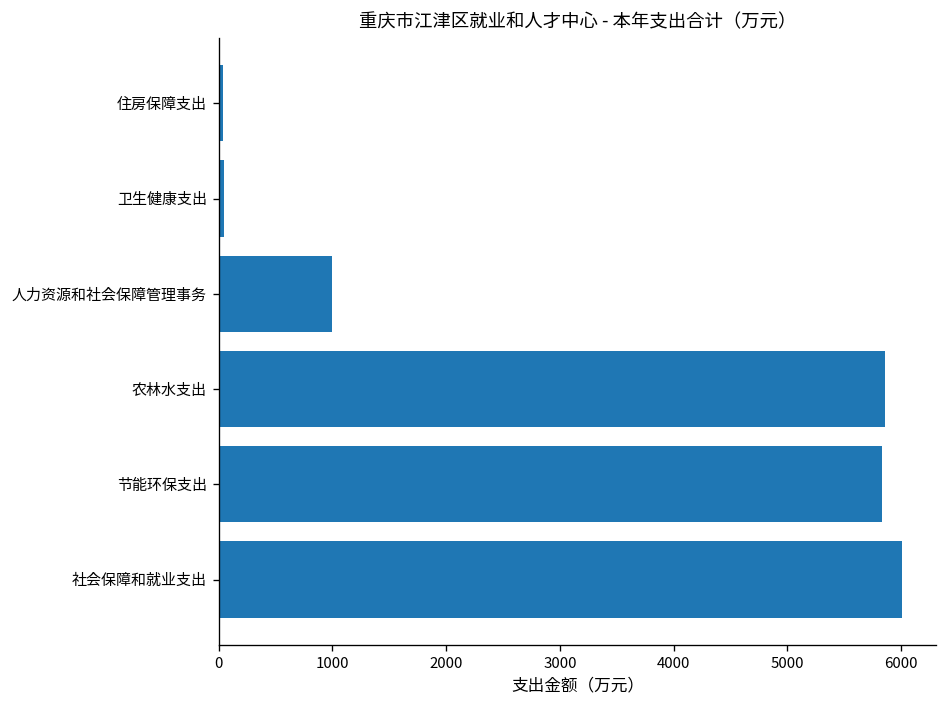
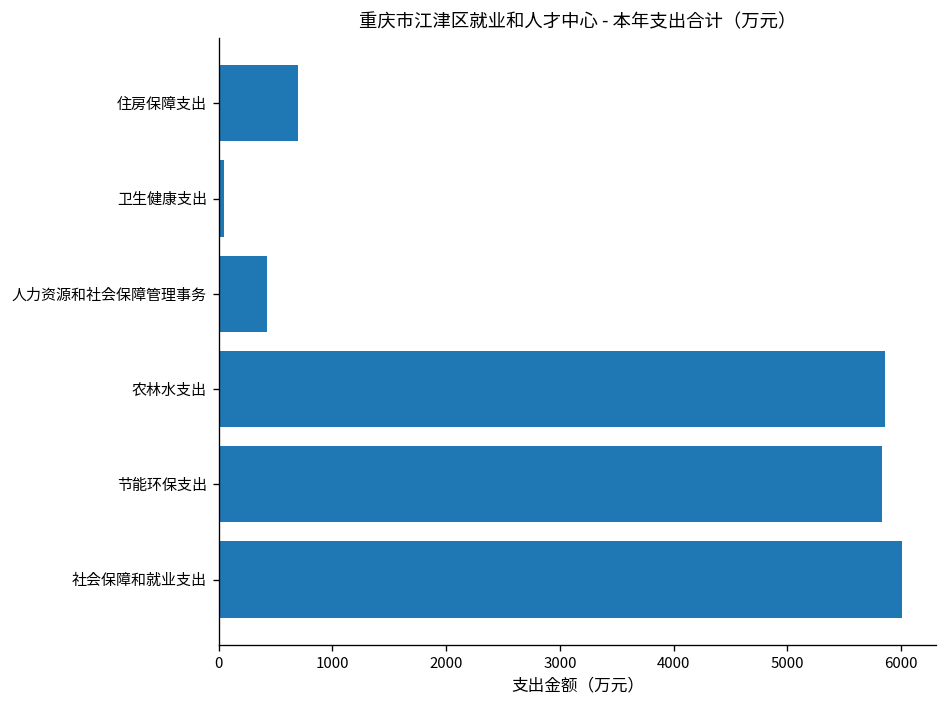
住房保障支出: 0 -> 700
人力资源和社会保障管理事务: 1000 -> 400
